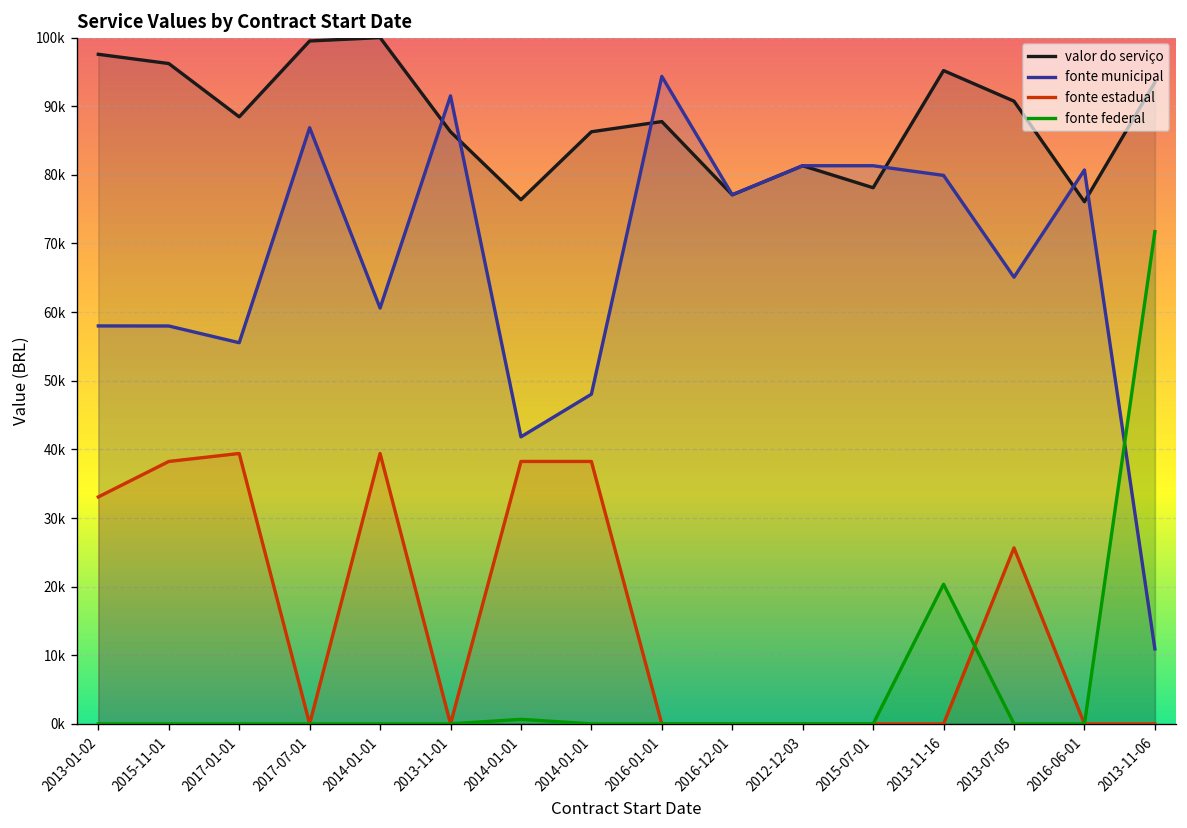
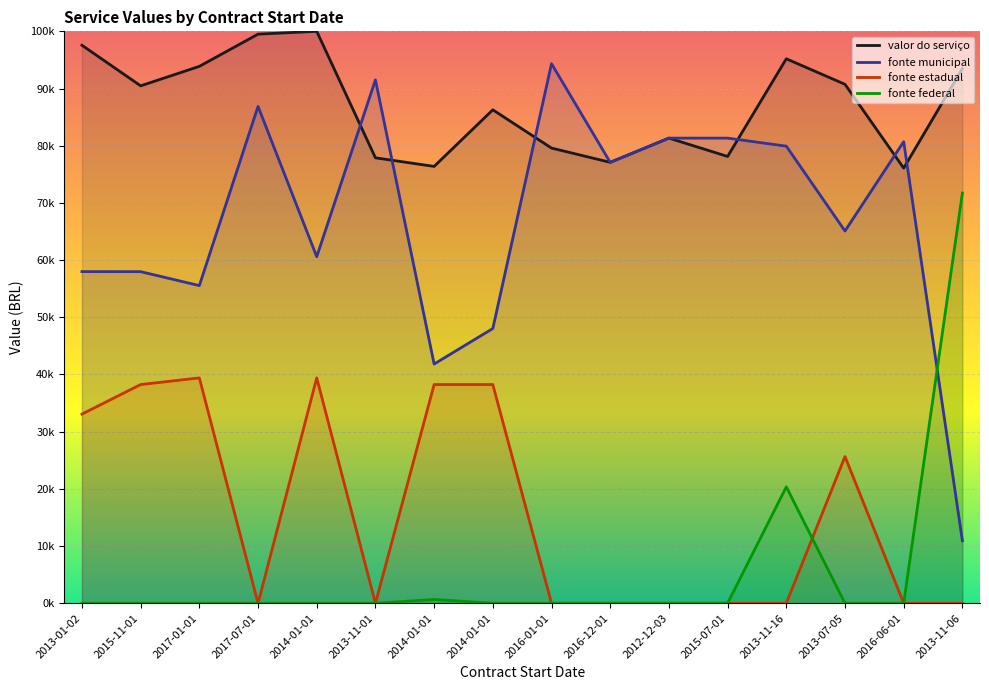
valor do serviço, 2015-11-01: 96000 -> 90000
valor do serviço, 2017-01-01: 88000 -> 94000
valor do serviço, 2013-11-01: 86000 -> 78000
valor do serviço, 2016-01-01: 88000 -> 80000
